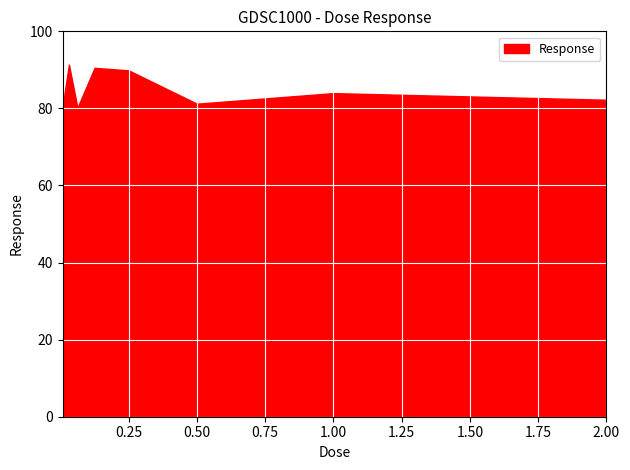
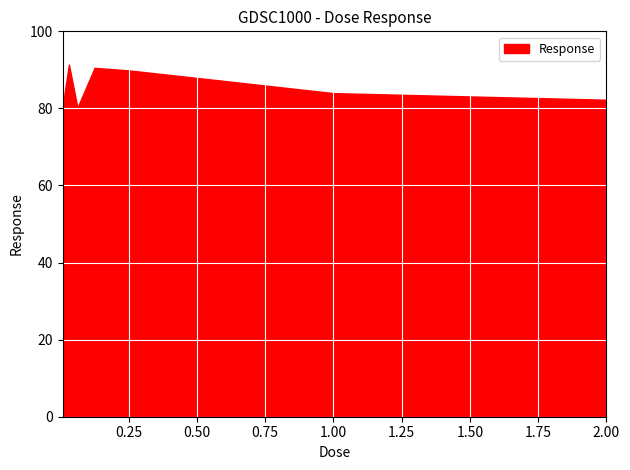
0.50: 81 -> 88
